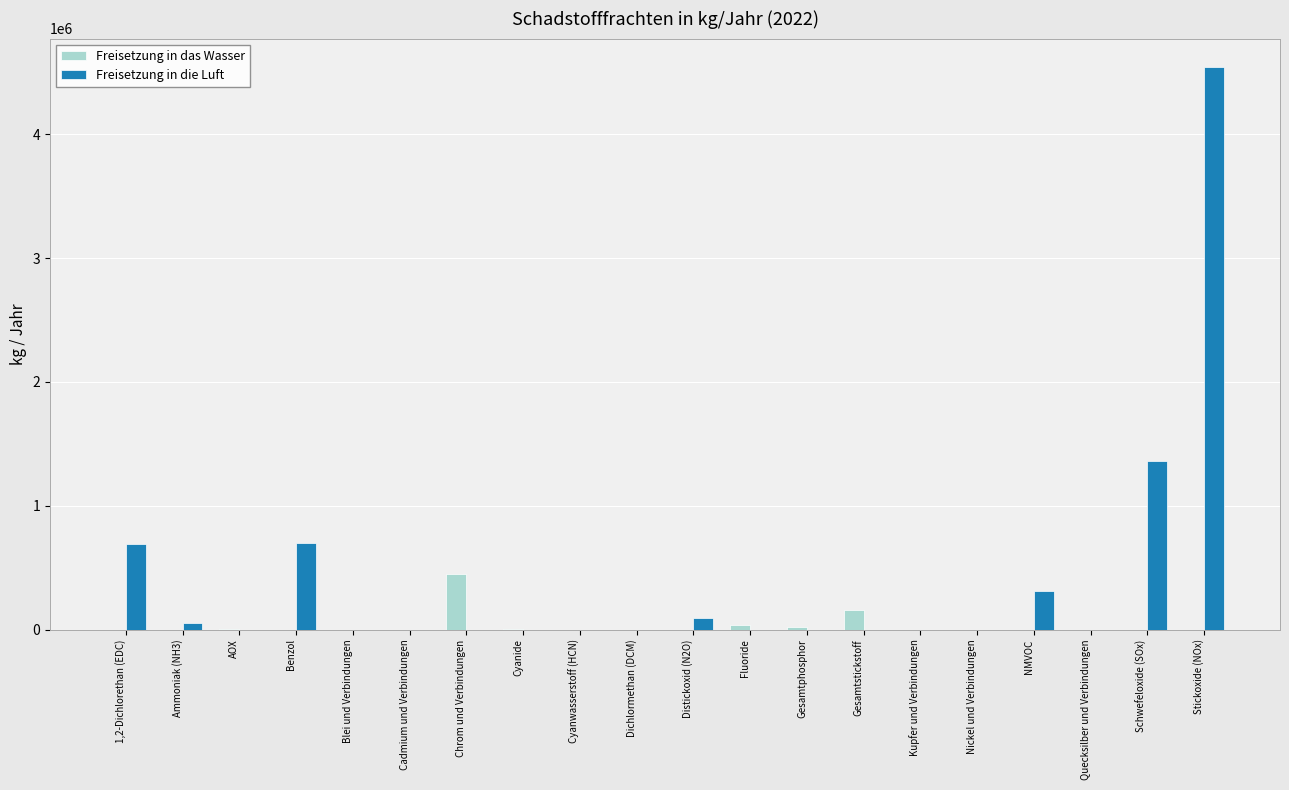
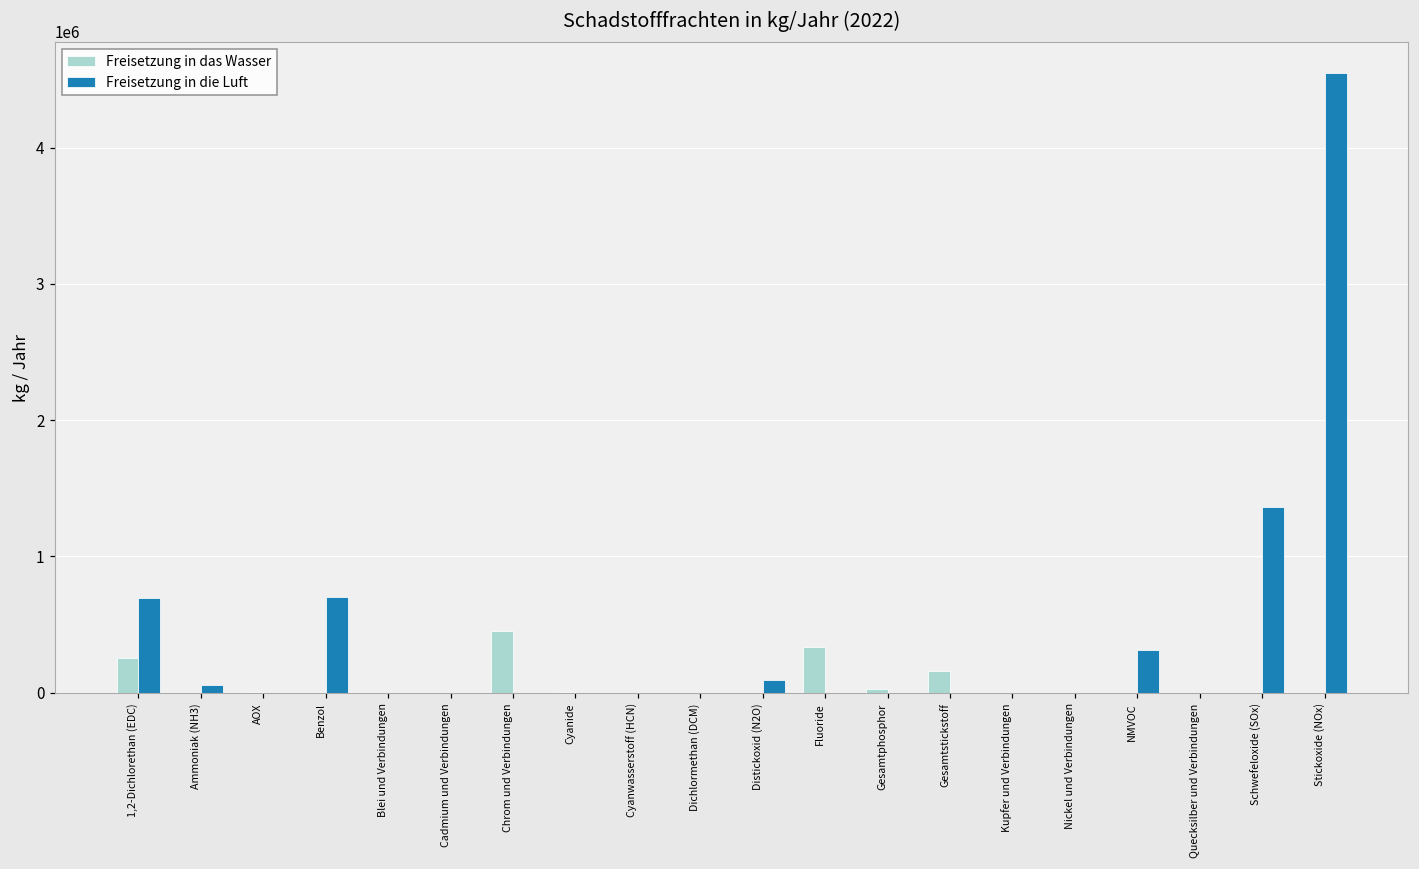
Freisetzung in das Wasser, 1,2-Dichlorethan (EDC): 0 -> 260000
Freisetzung in das Wasser, Fluoride: 30000 -> 330000
